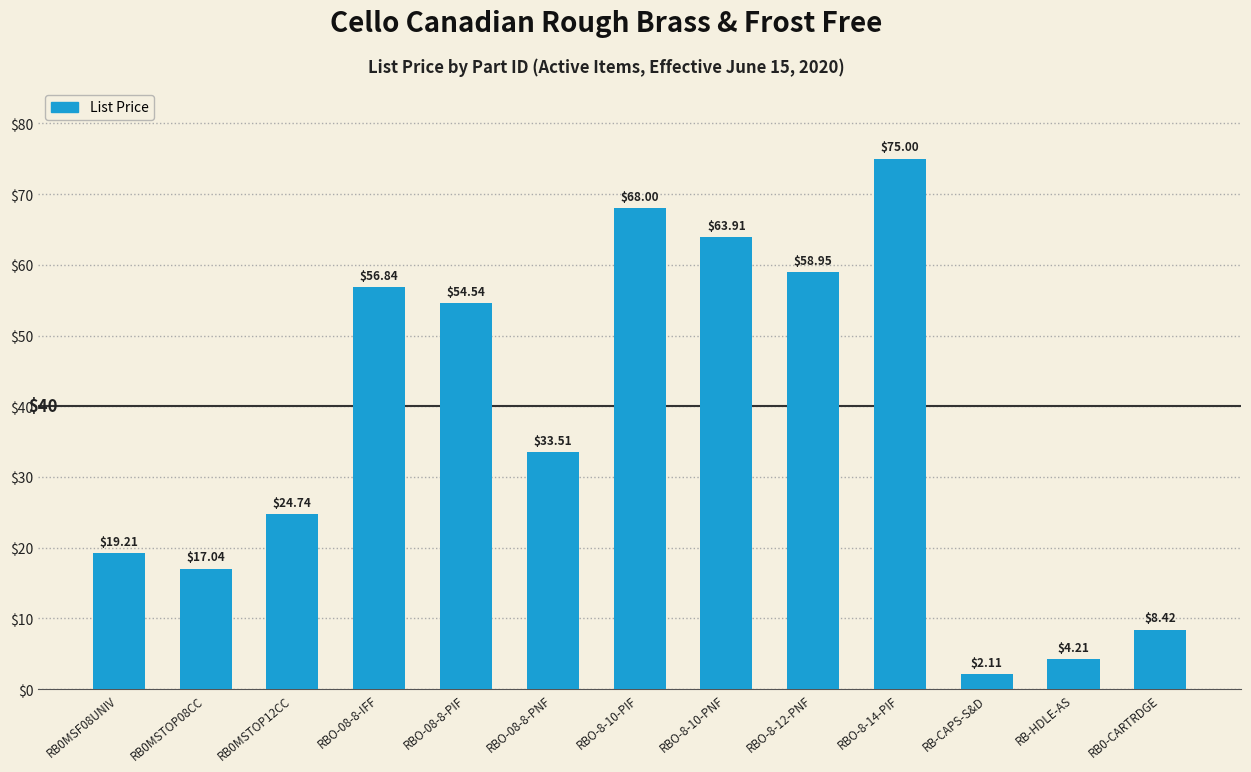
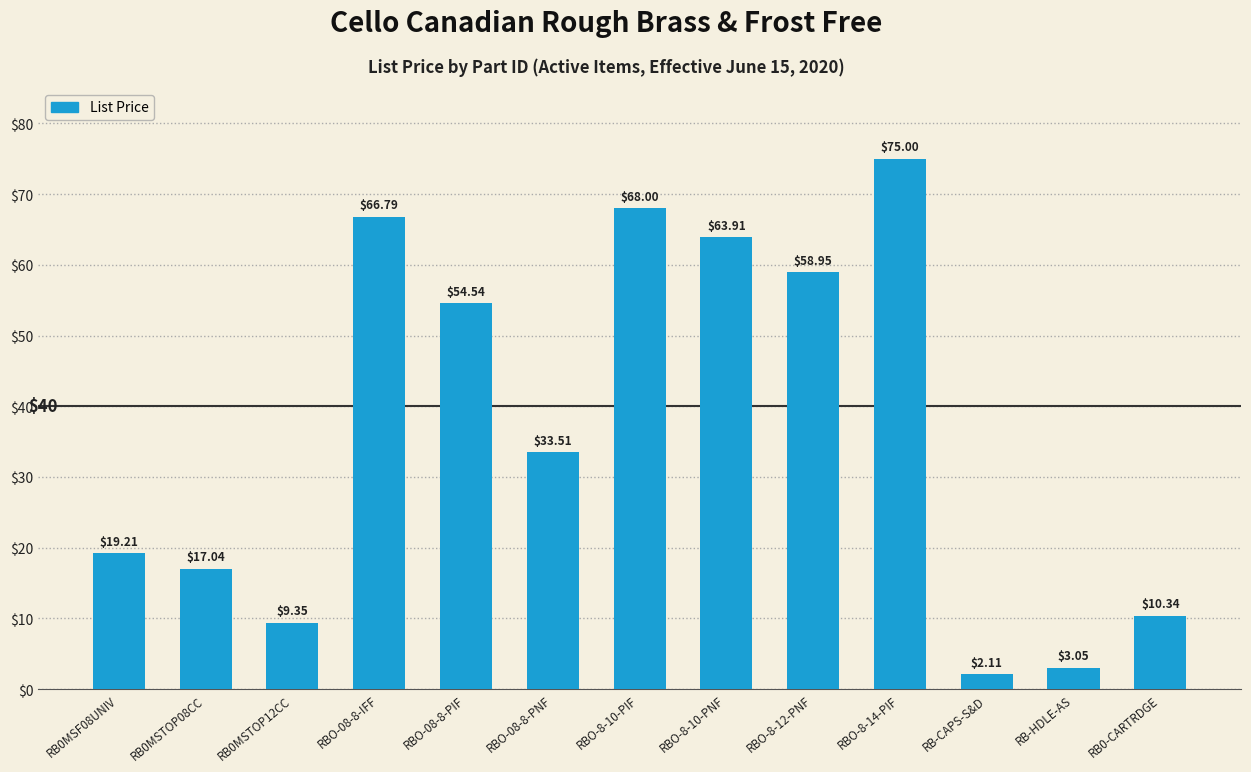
RB0MSTOP12CC: $24.74 -> $9.35
RBO-08-8-IFF: $56.84 -> $66.79
RB-HDLE-AS: $4.21 -> $3.05
RB0-CARTRDGE: $8.42 -> $10.34
